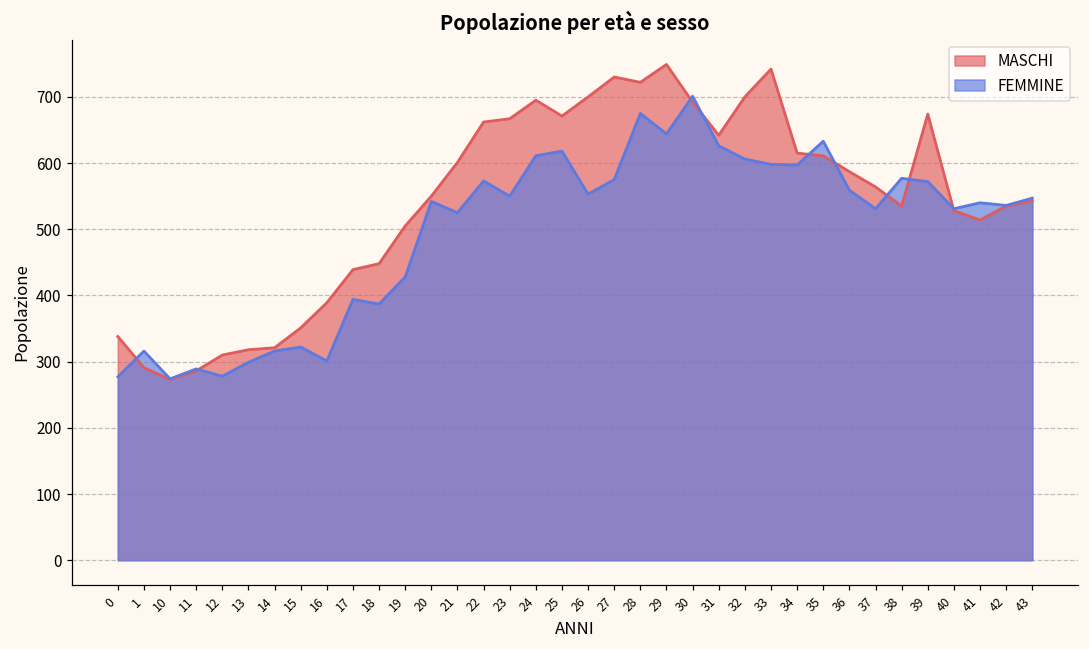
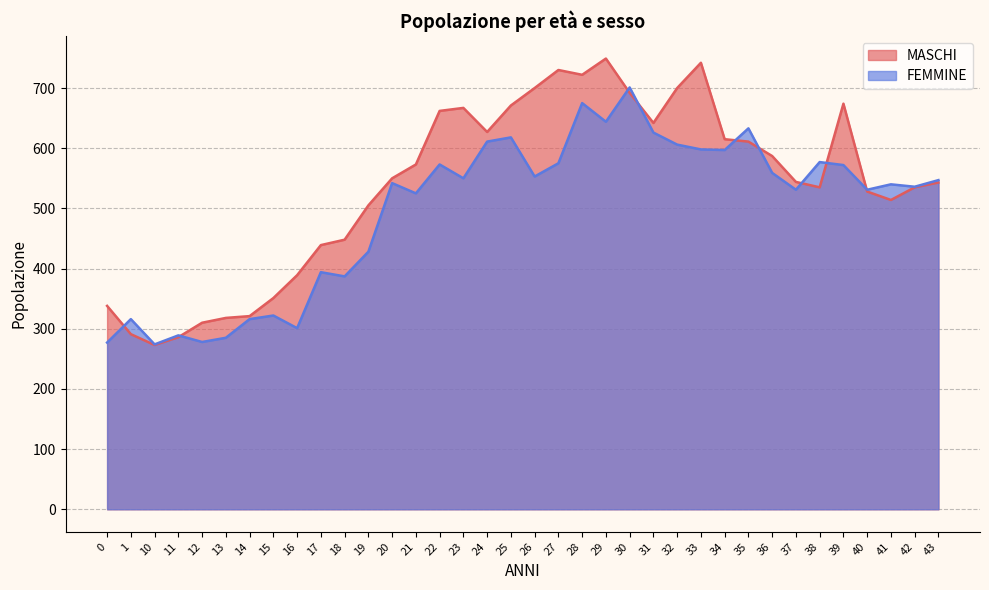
FEMMINE, 13: 300 -> 290
MASCHI, 21: 600 -> 570
MASCHI, 24: 700 -> 630
MASCHI, 37: 560 -> 540
